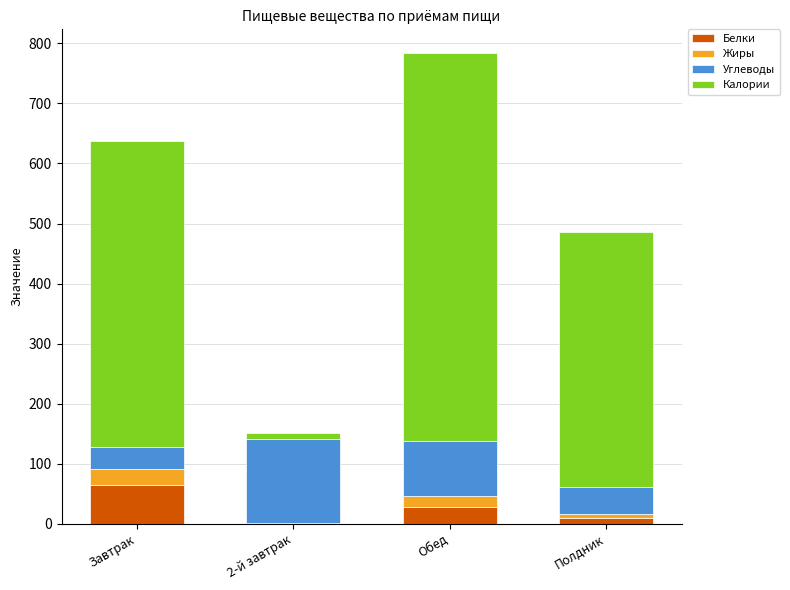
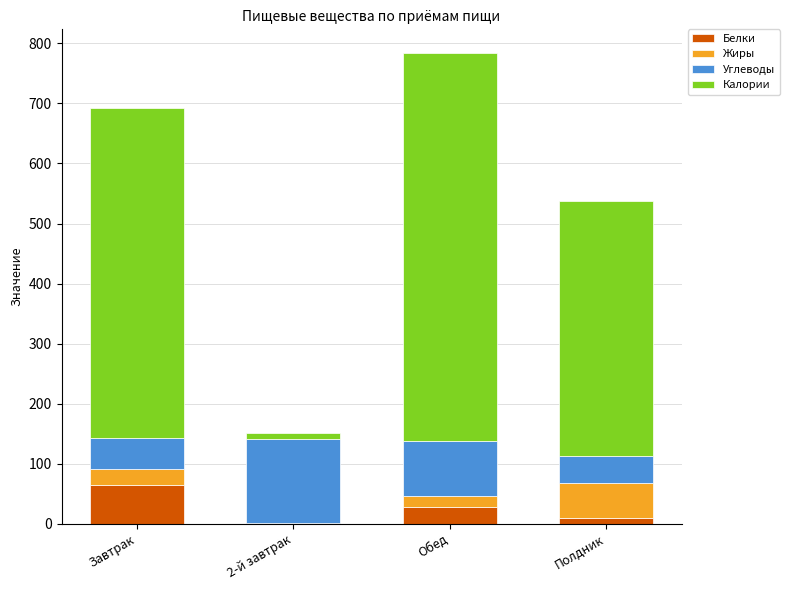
Углеводы, Завтрак: 40 -> 50
Калории, Завтрак: 510 -> 550
Жиры, Полдник: 10 -> 60
